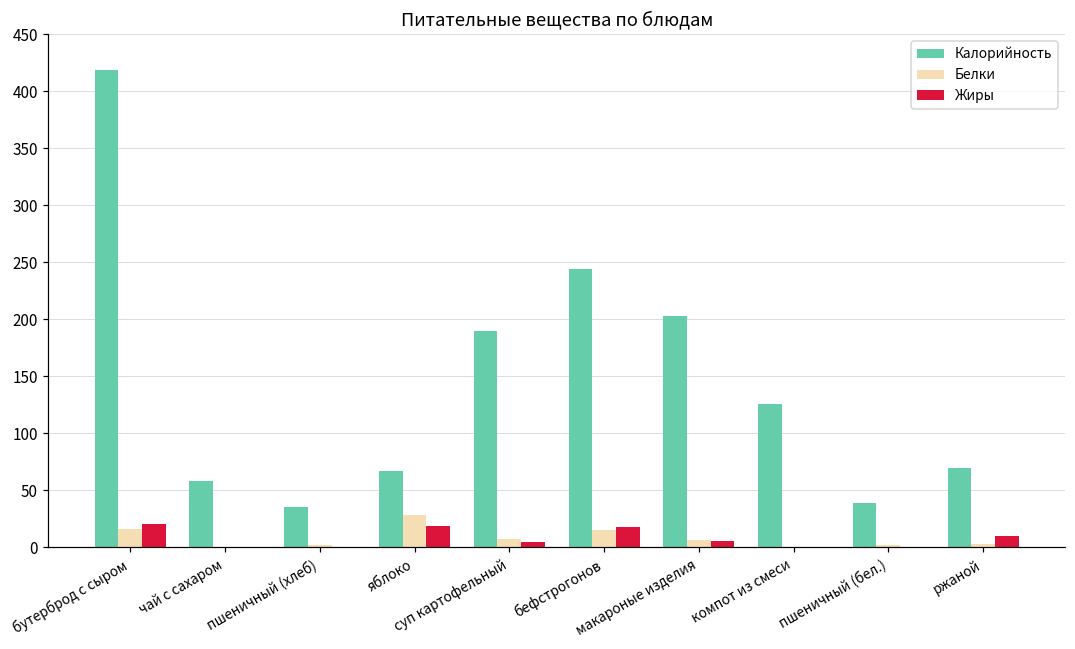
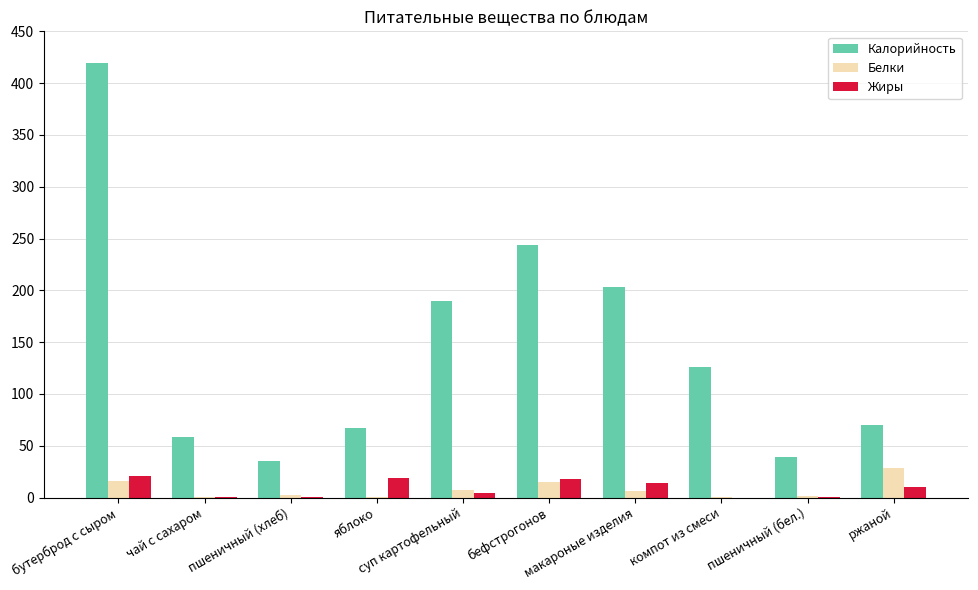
Белки, яблоко: 28 -> 1
Жиры, макароные изделия: 5 -> 14
Белки, ржаной: 3 -> 28
